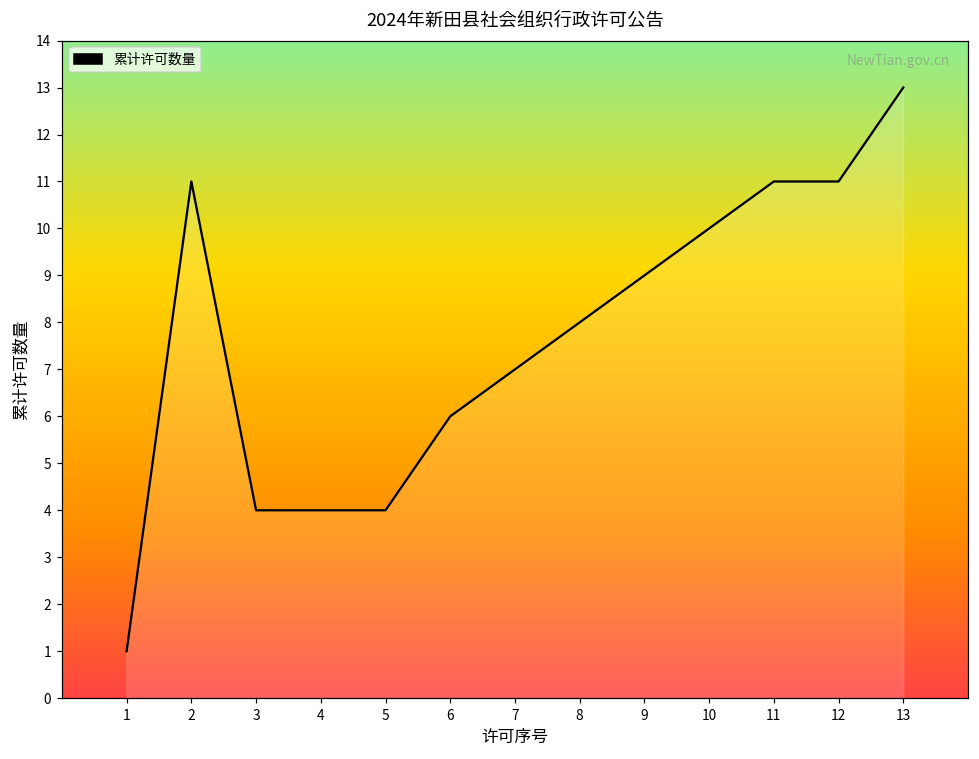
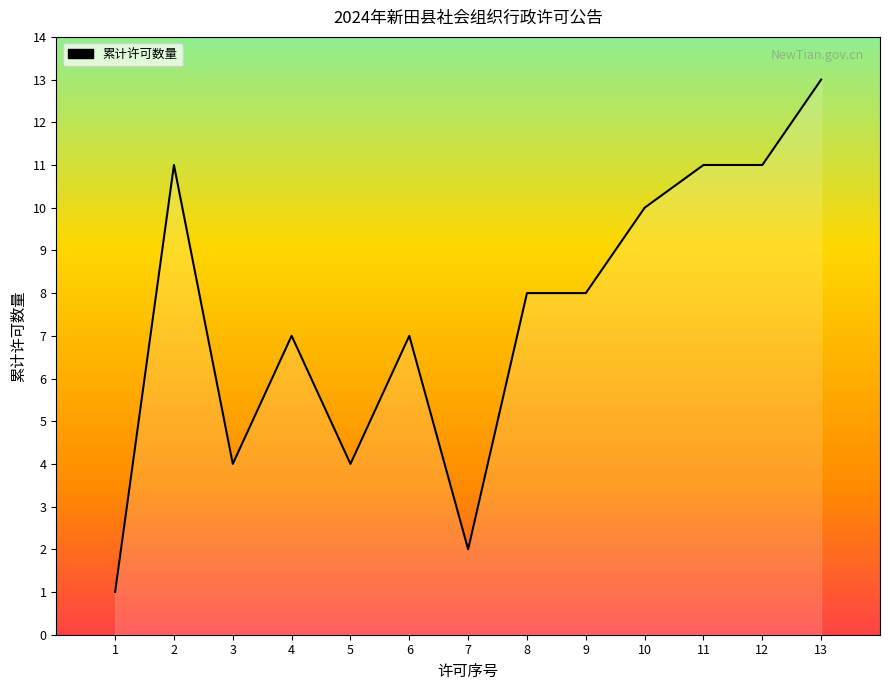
4: 4 -> 7
6: 6 -> 7
7: 7 -> 2
9: 9 -> 8
